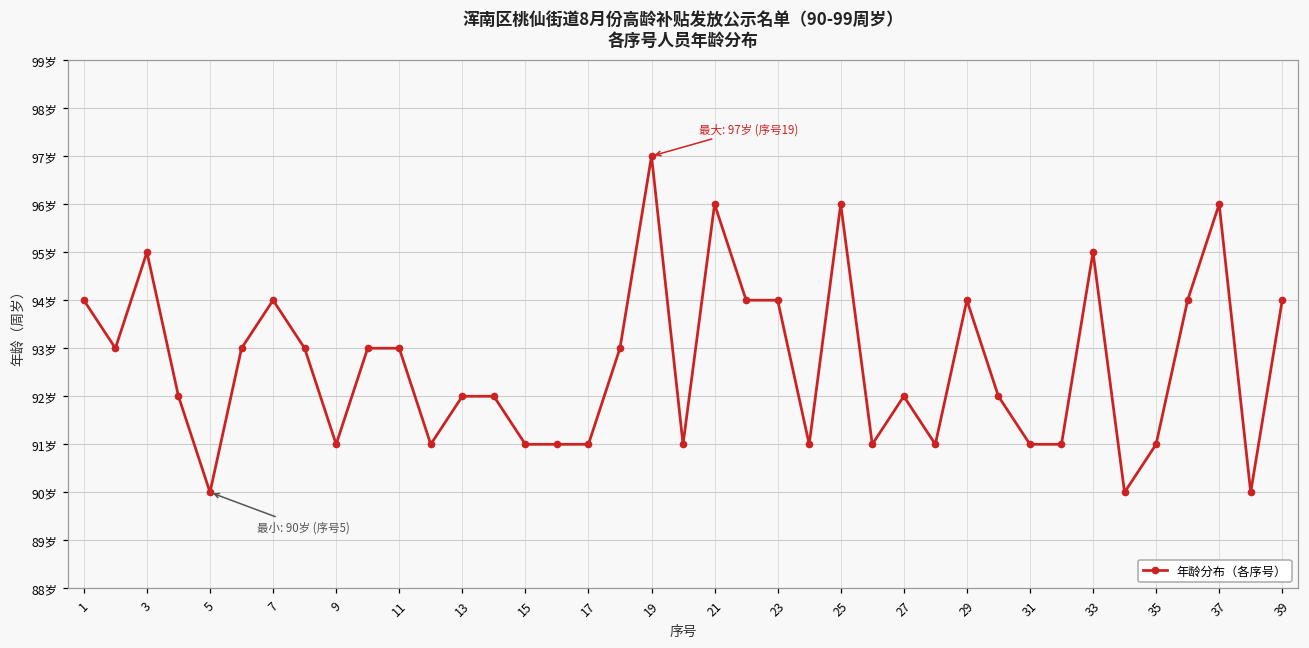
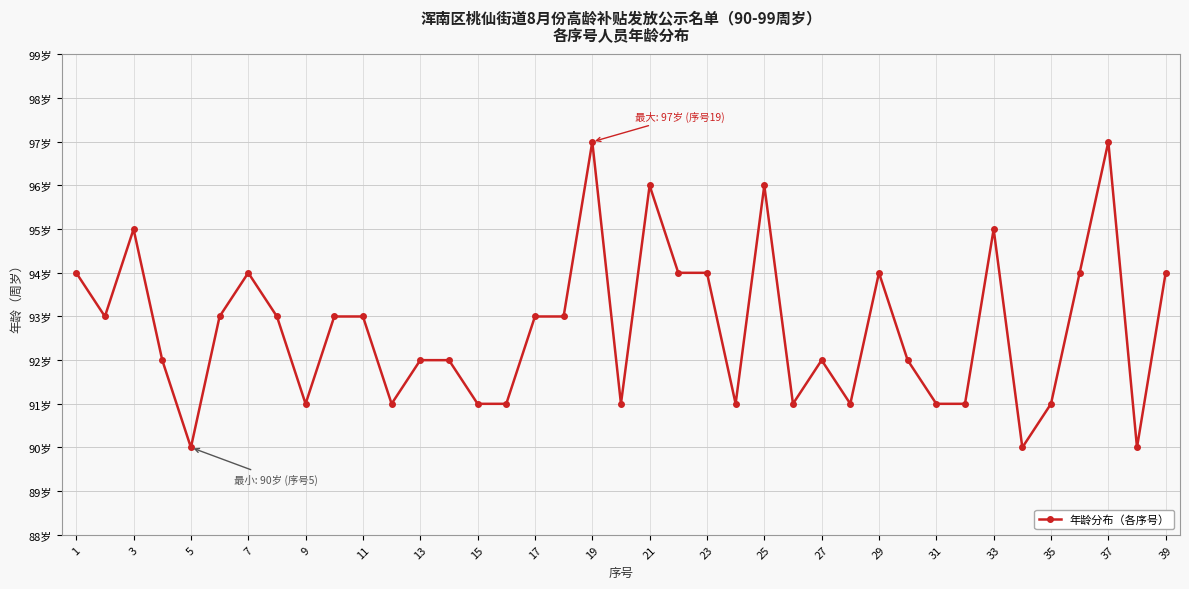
17: 91岁 -> 93岁
37: 96岁 -> 97岁
